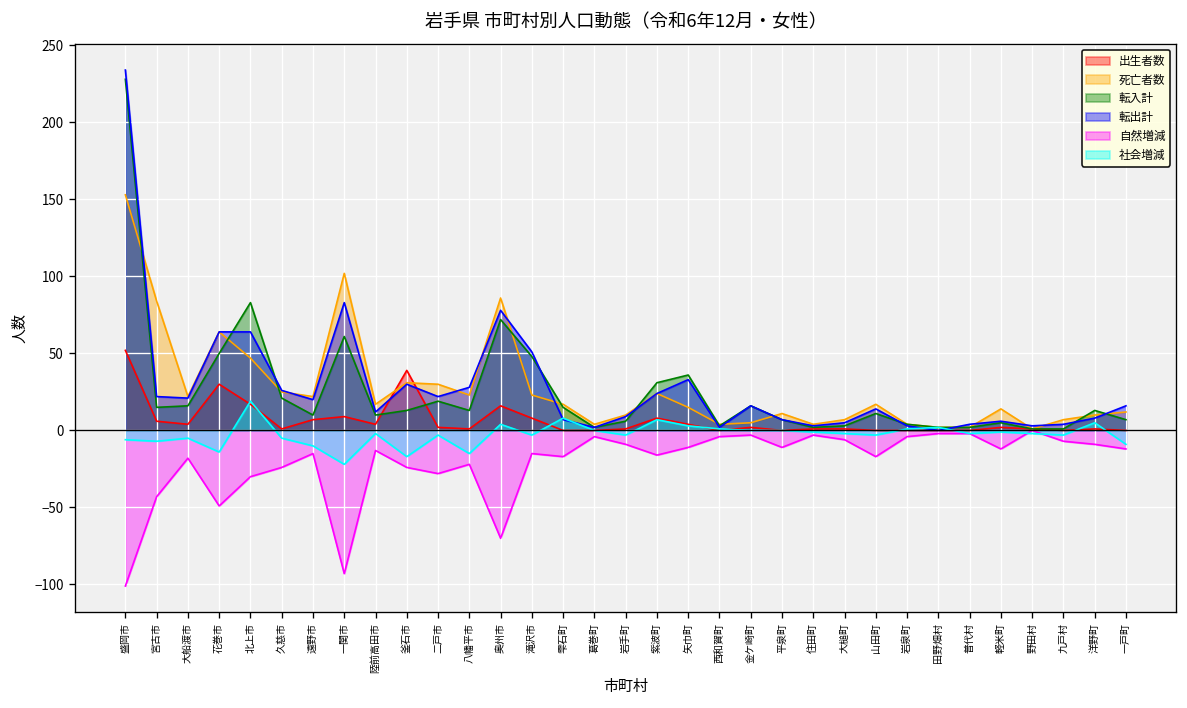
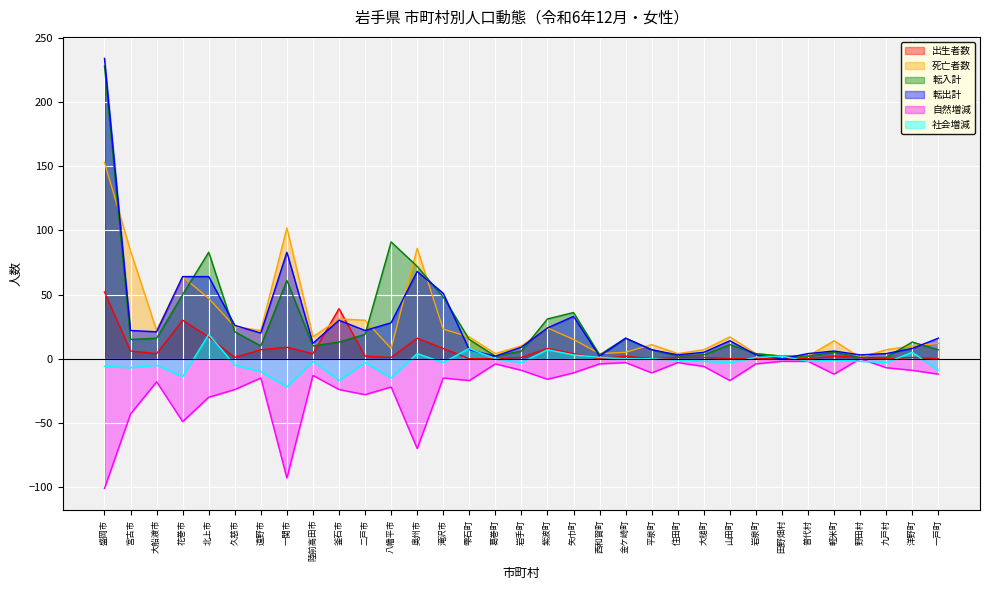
死亡者数, 八幡平市: 23 -> 8
転入計, 八幡平市: 13 -> 91
転出計, 奥州市: 78 -> 68
